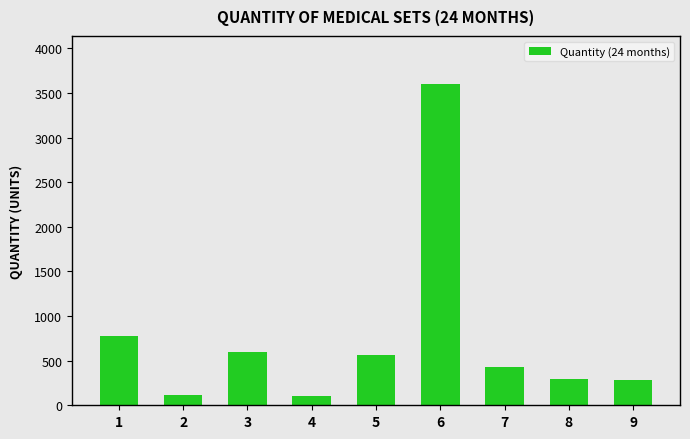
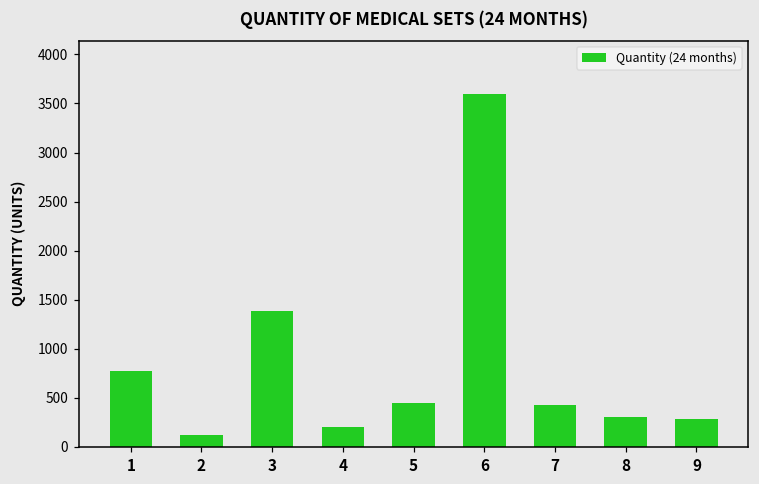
3: 600 -> 1400
4: 100 -> 200
5: 600 -> 400
